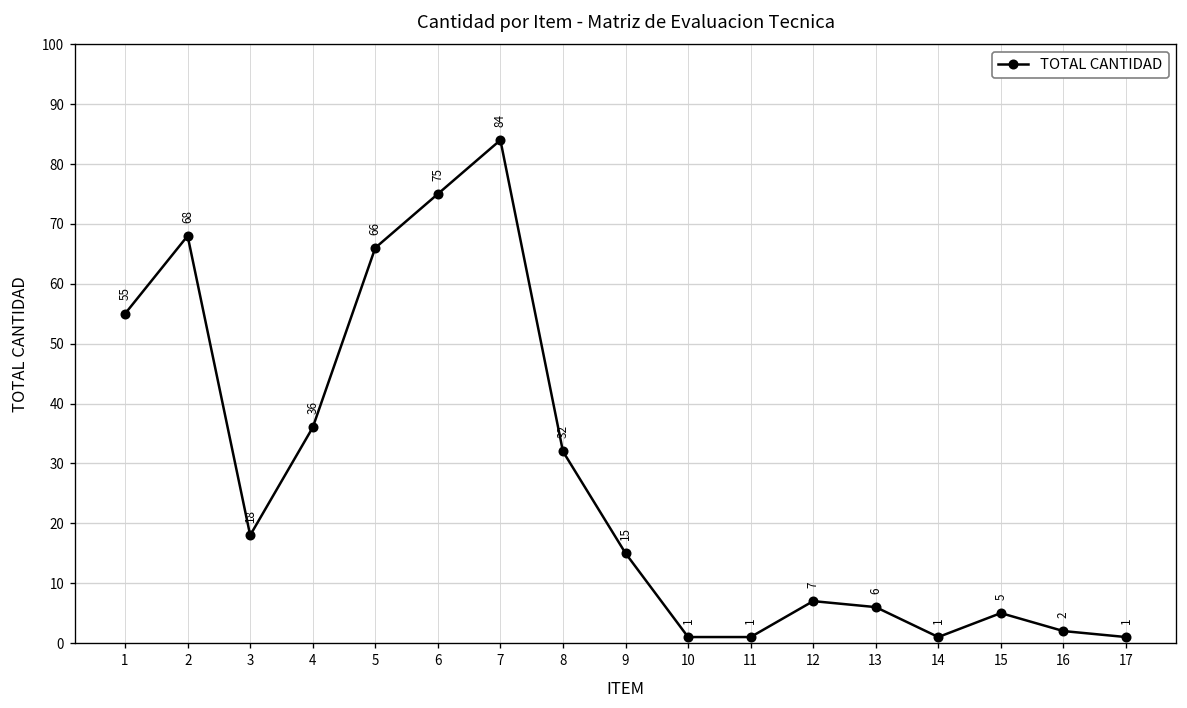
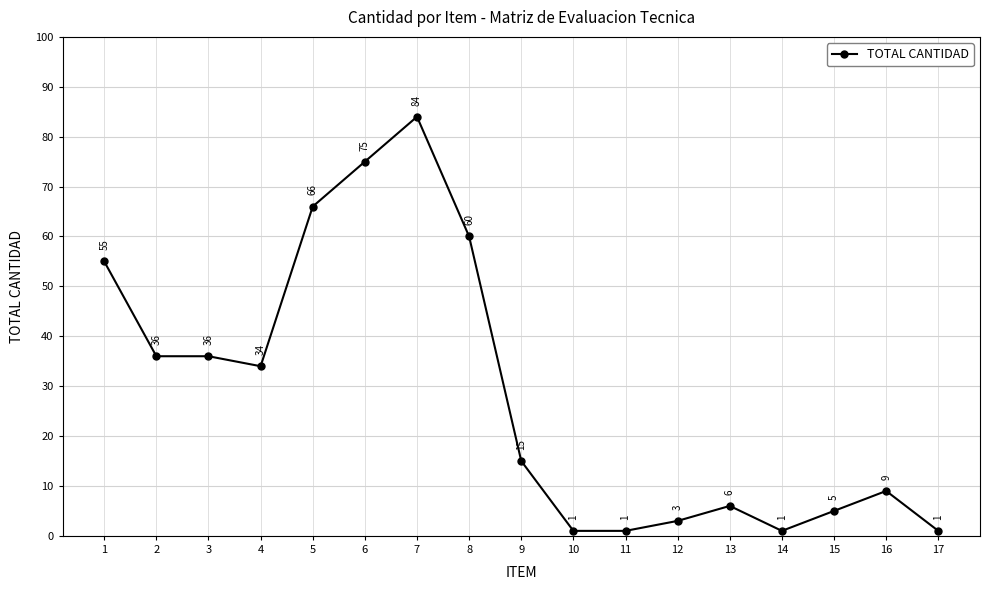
2: 68 -> 36
3: 18 -> 36
4: 36 -> 34
8: 32 -> 60
12: 7 -> 3
16: 2 -> 9
